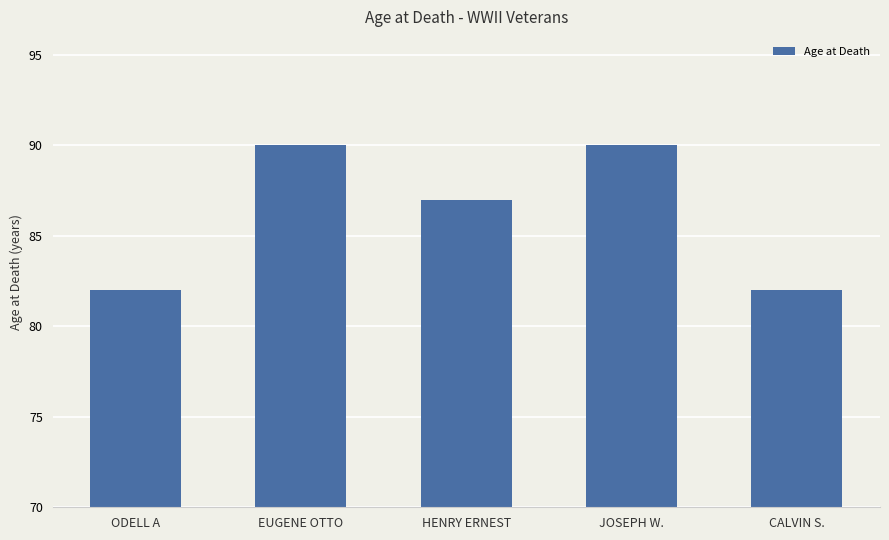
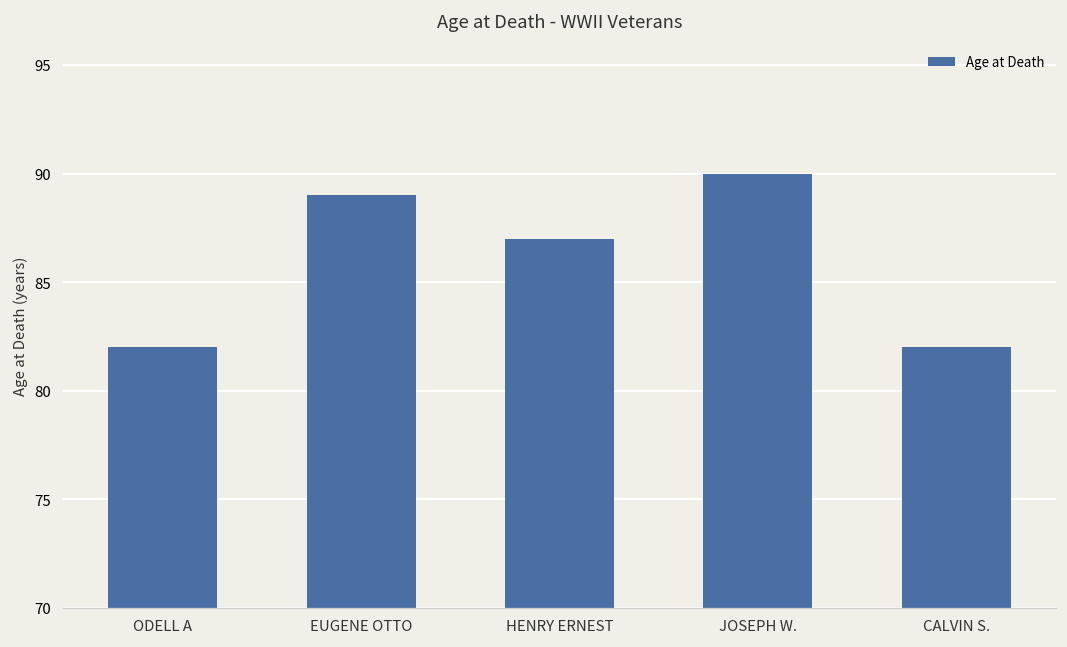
EUGENE OTTO: 90 -> 89
